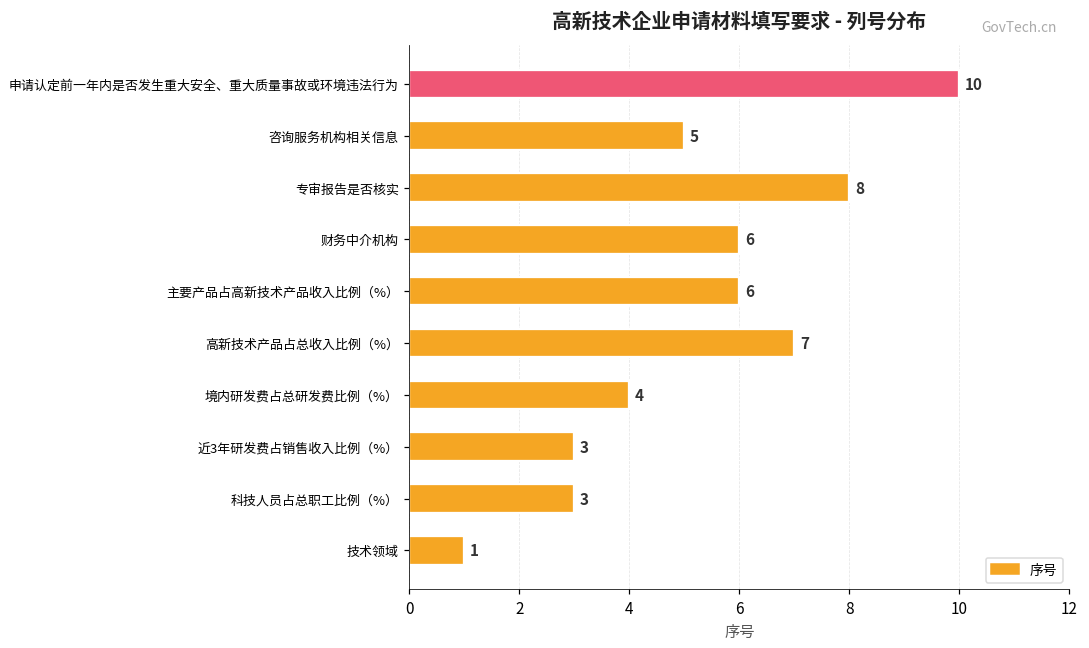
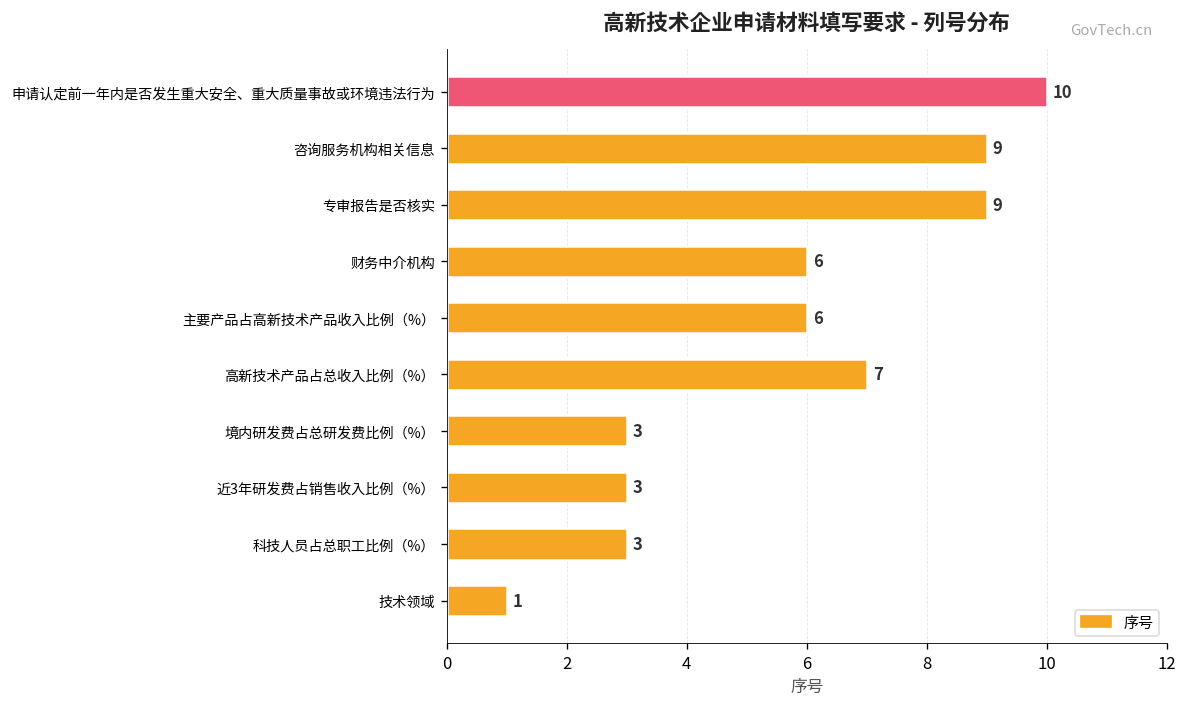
咨询服务机构相关信息: 5 -> 9
专审报告是否核实: 8 -> 9
境内研发费占总研发费比例（%）: 4 -> 3
